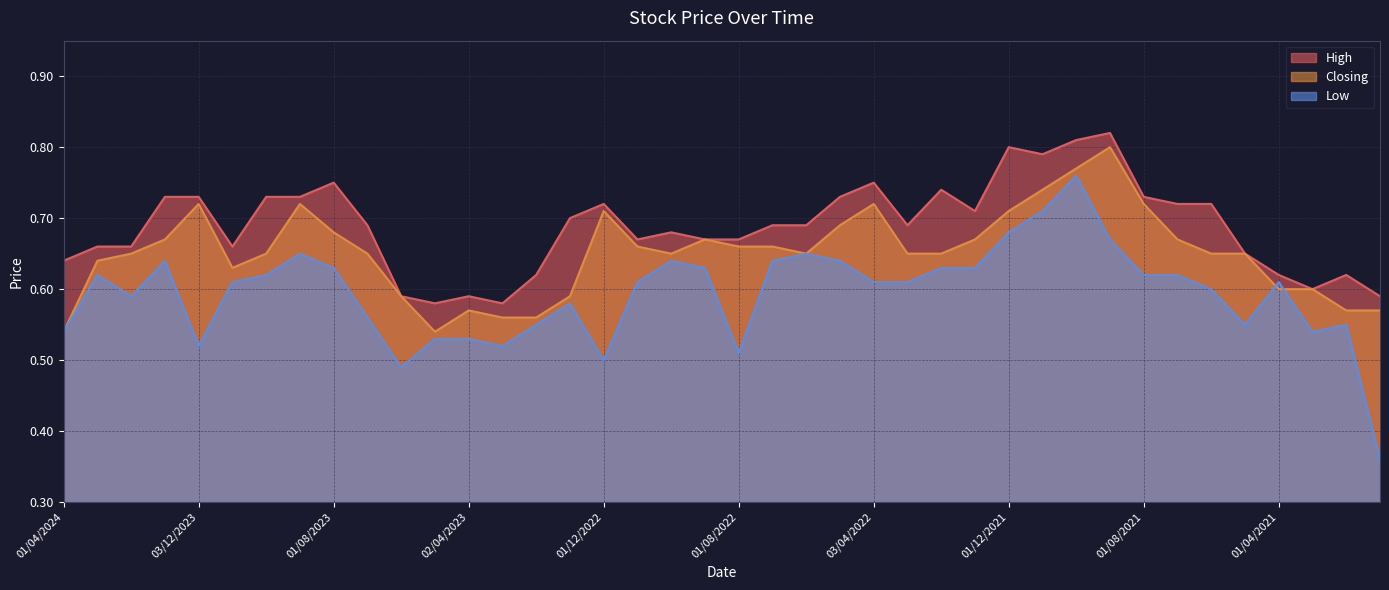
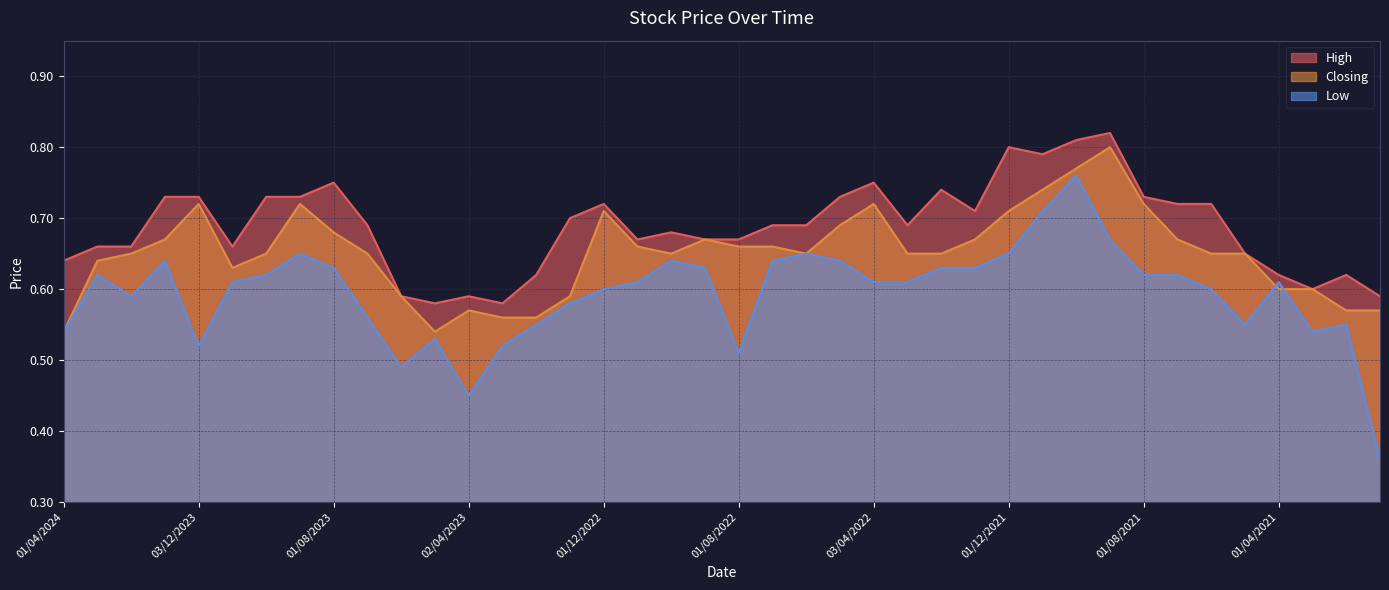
Low, 02/04/2023: 0.53 -> 0.45
Low, 01/12/2022: 0.5 -> 0.6
Low, 01/12/2021: 0.68 -> 0.65
